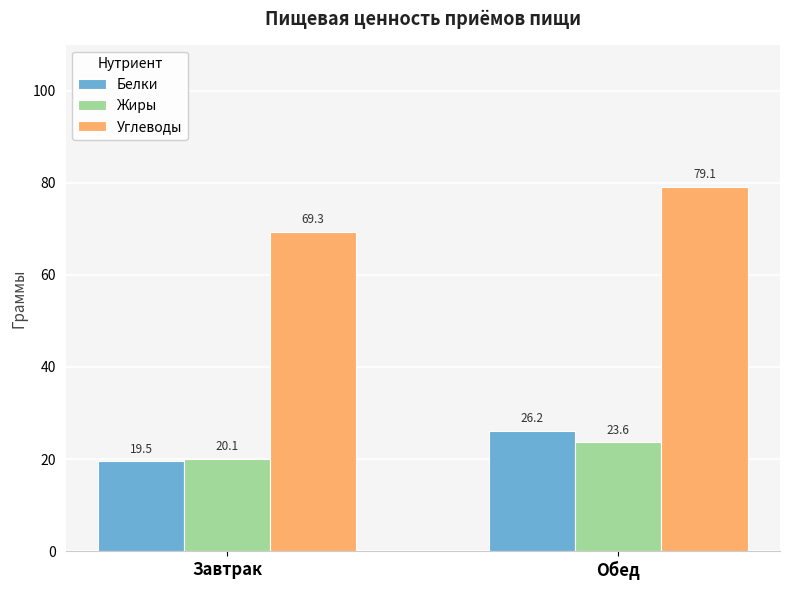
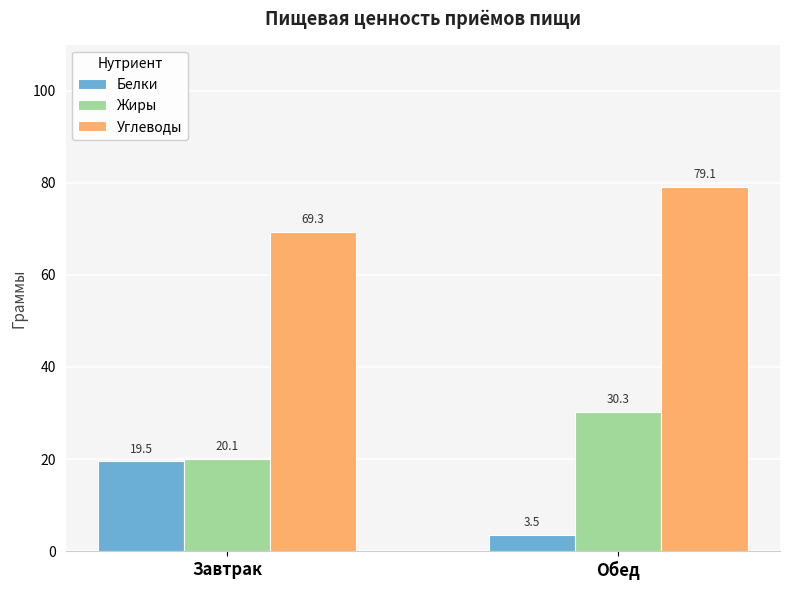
Белки, Обед: 26.2 -> 3.5
Жиры, Обед: 23.6 -> 30.3
